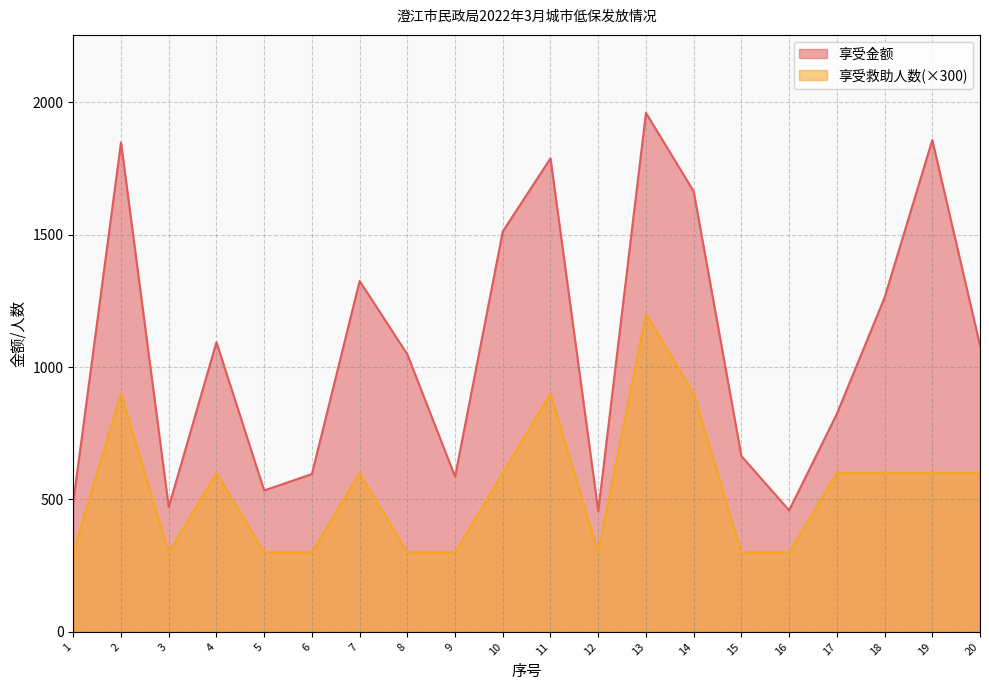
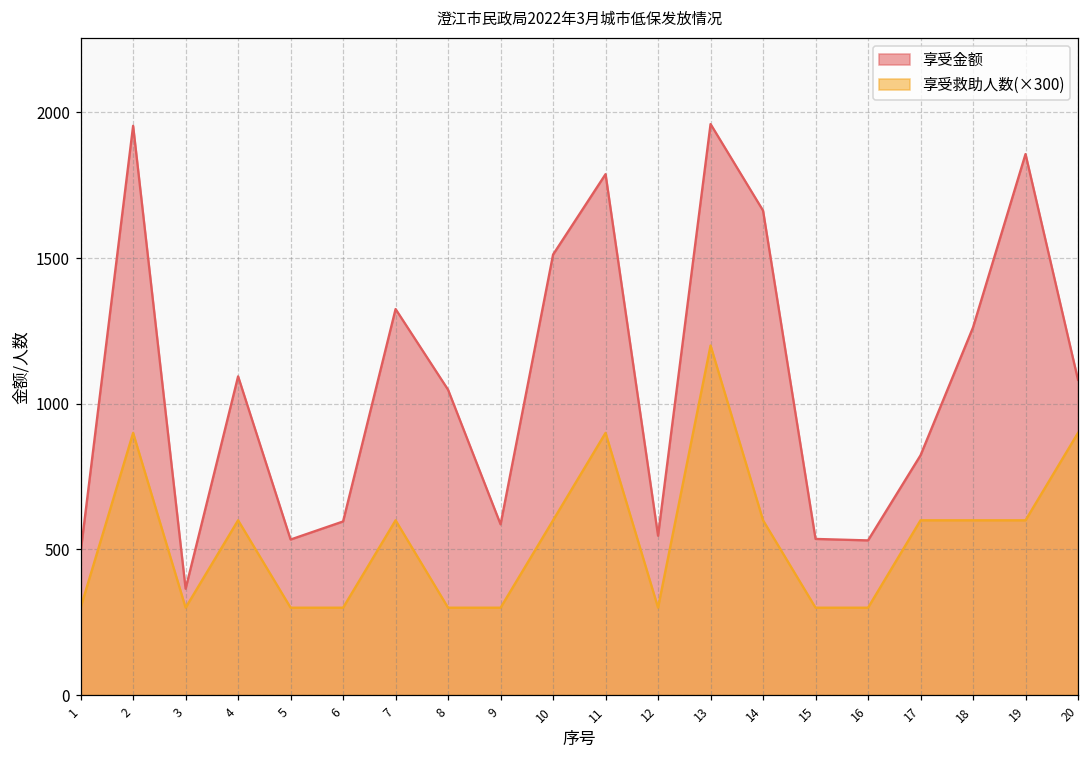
享受金额, 2: 1850 -> 1950
享受金额, 3: 470 -> 370
享受金额, 12: 460 -> 550
享受救助人数(×300), 14: 900 -> 600
享受金额, 15: 660 -> 540
享受金额, 16: 460 -> 530
享受救助人数(×300), 20: 600 -> 900
